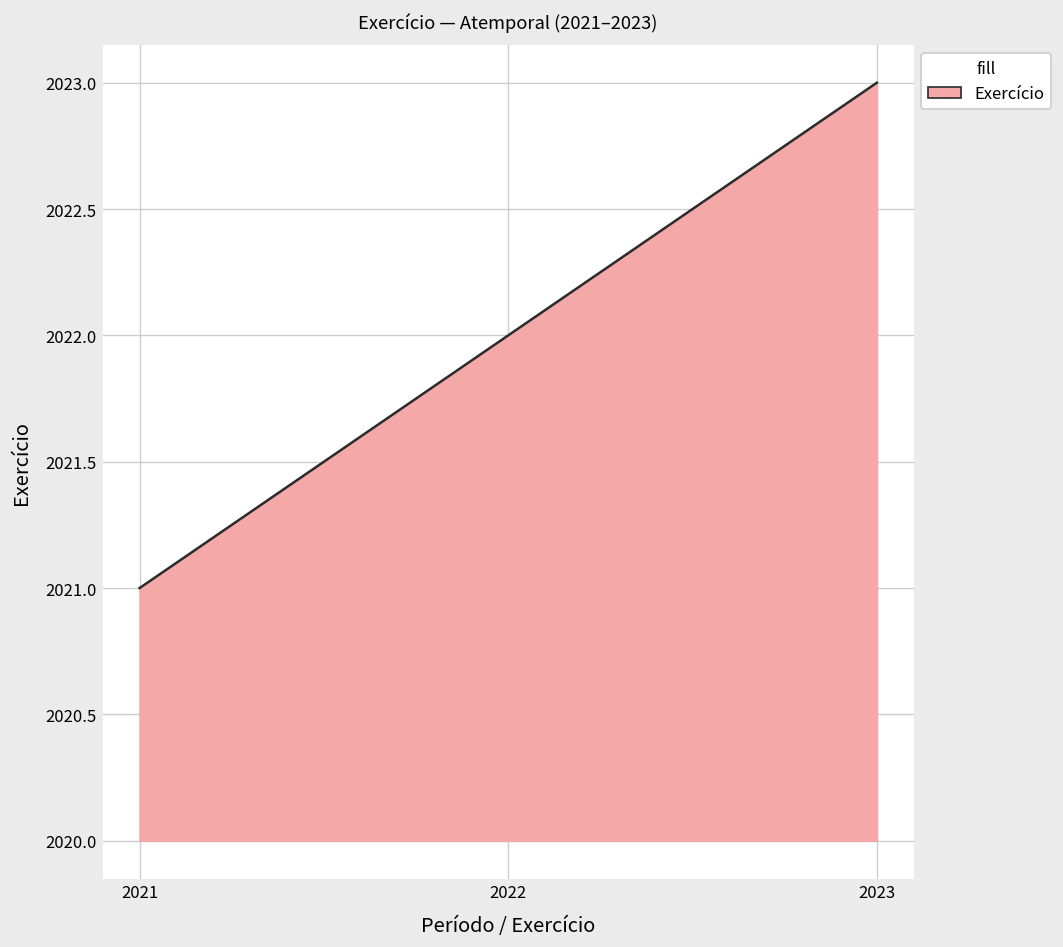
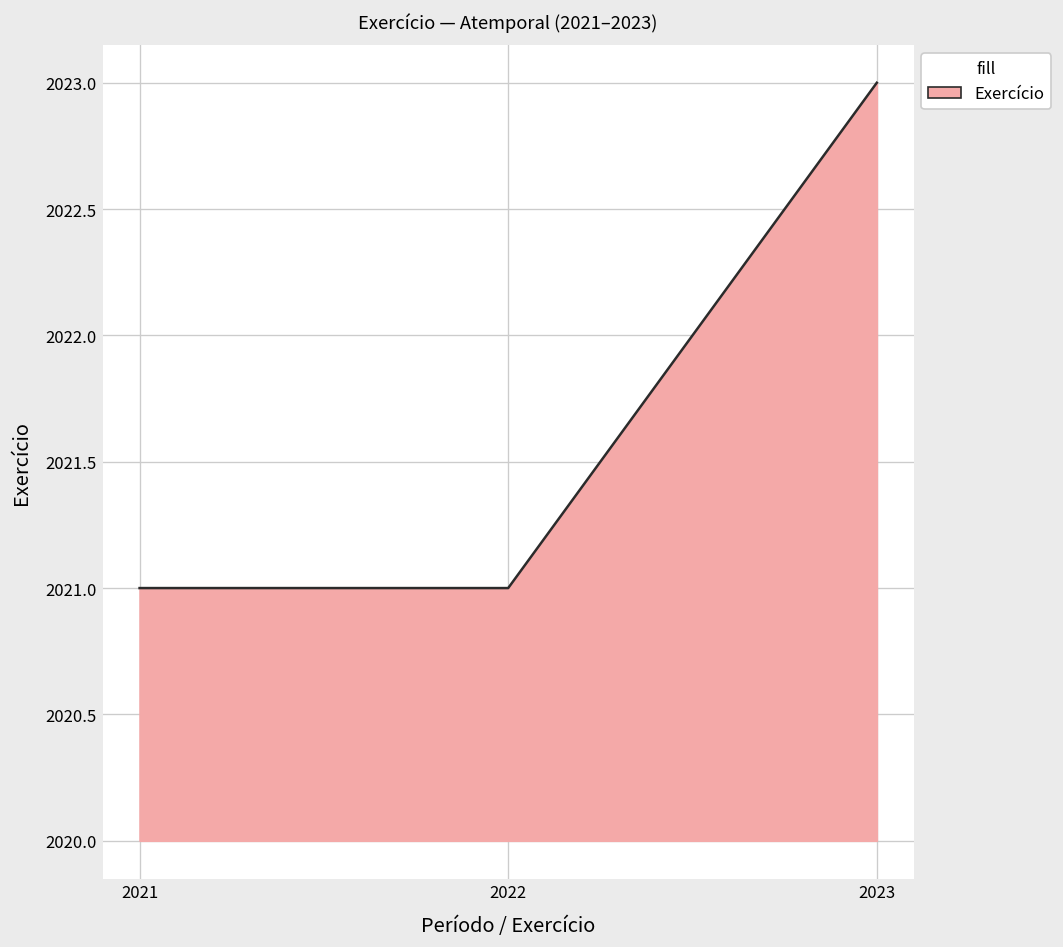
2022: 2022 -> 2021
